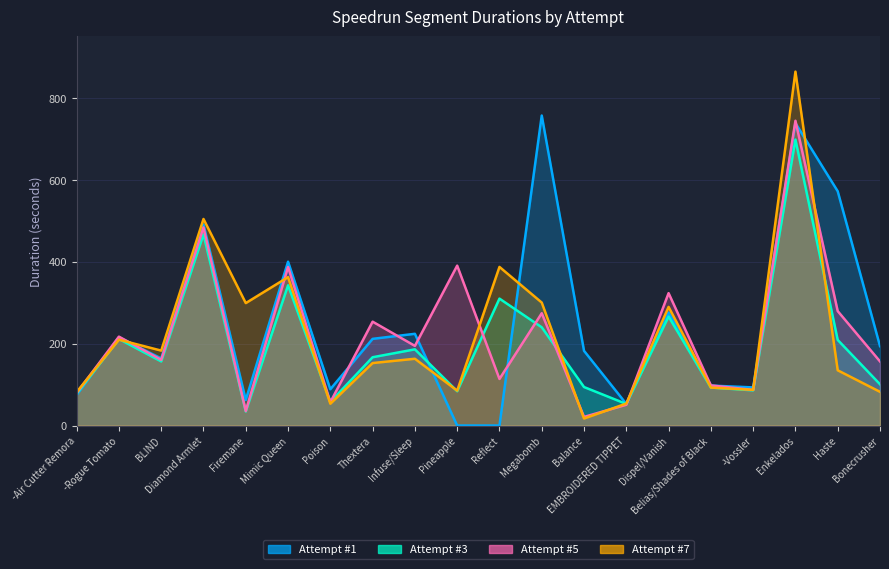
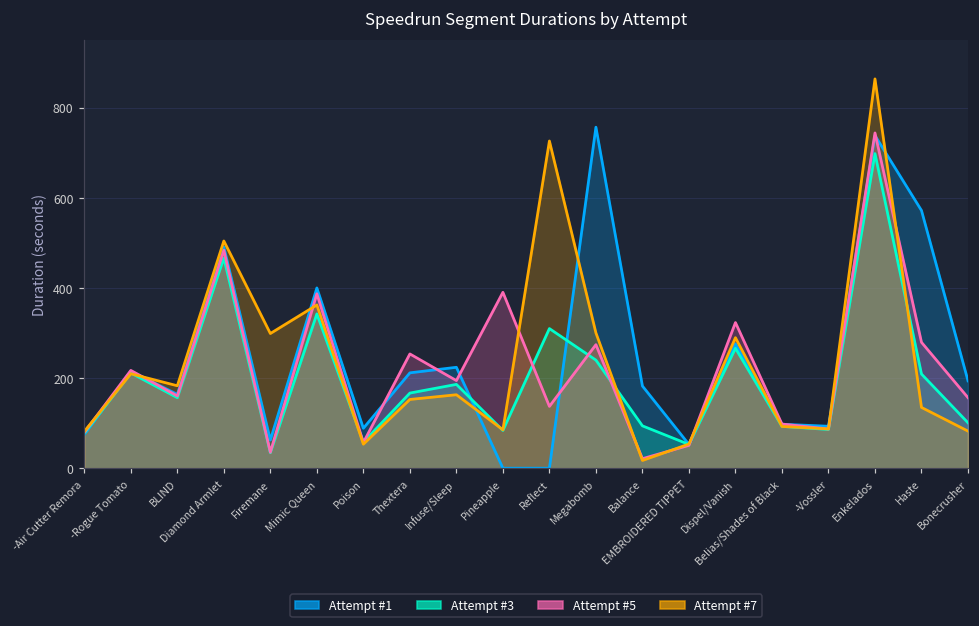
Attempt #5, Reflect: 110 -> 140
Attempt #7, Reflect: 390 -> 730
